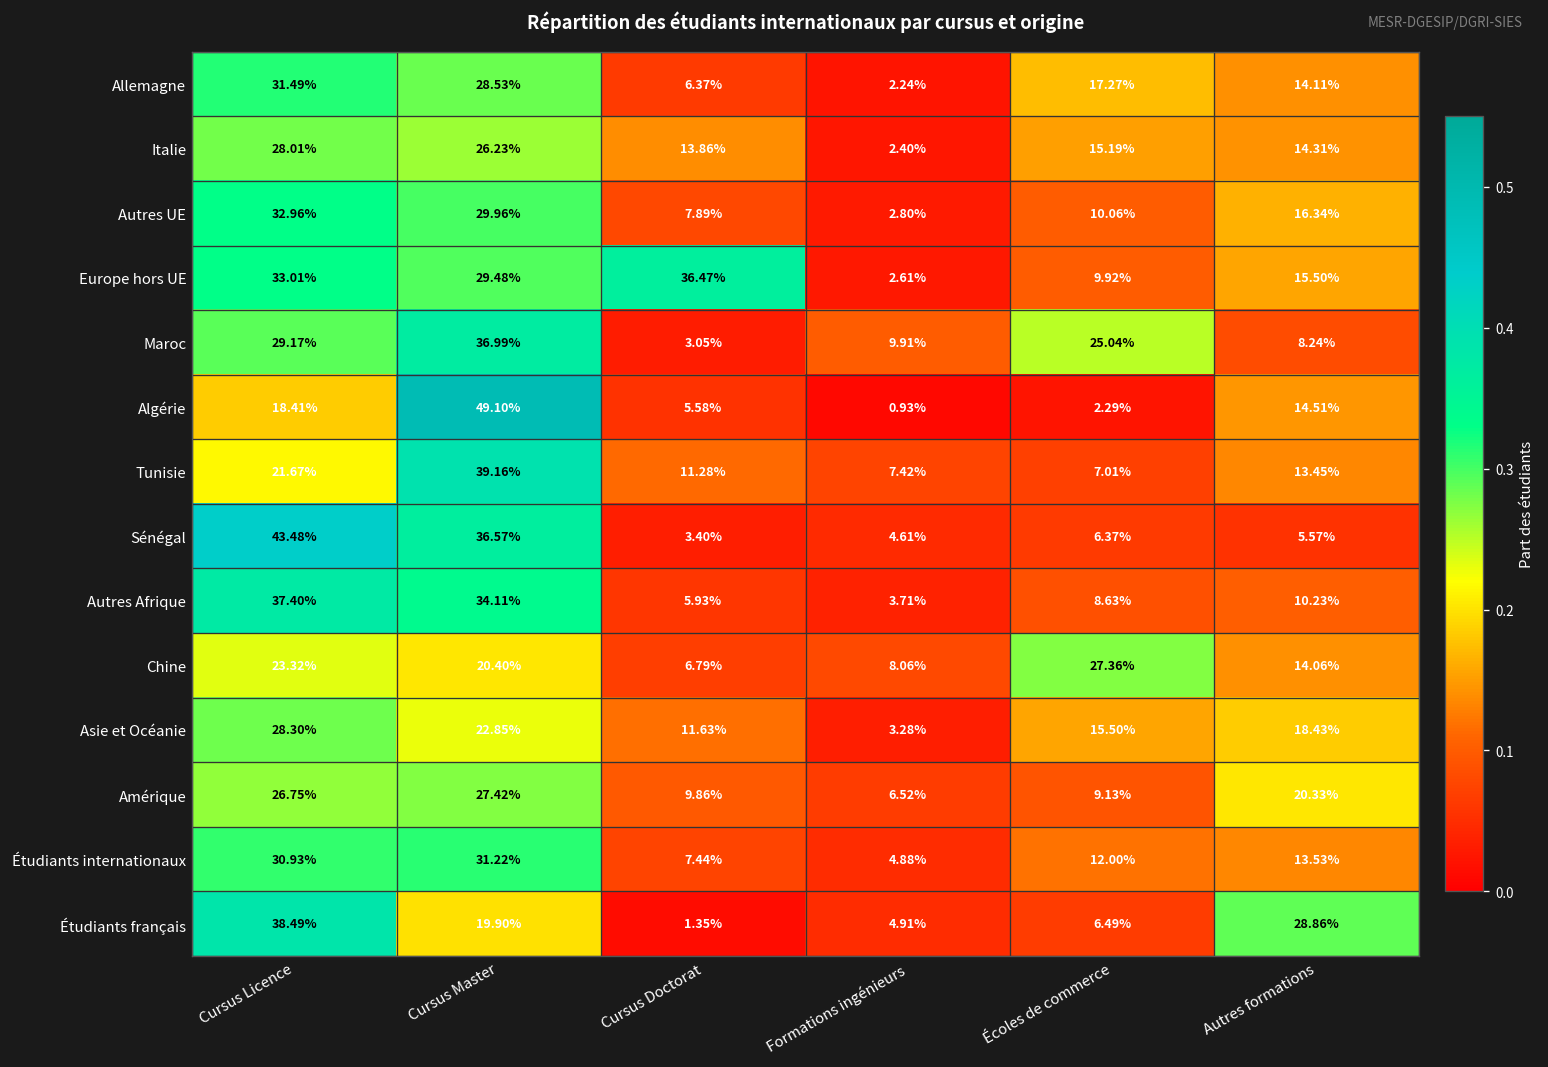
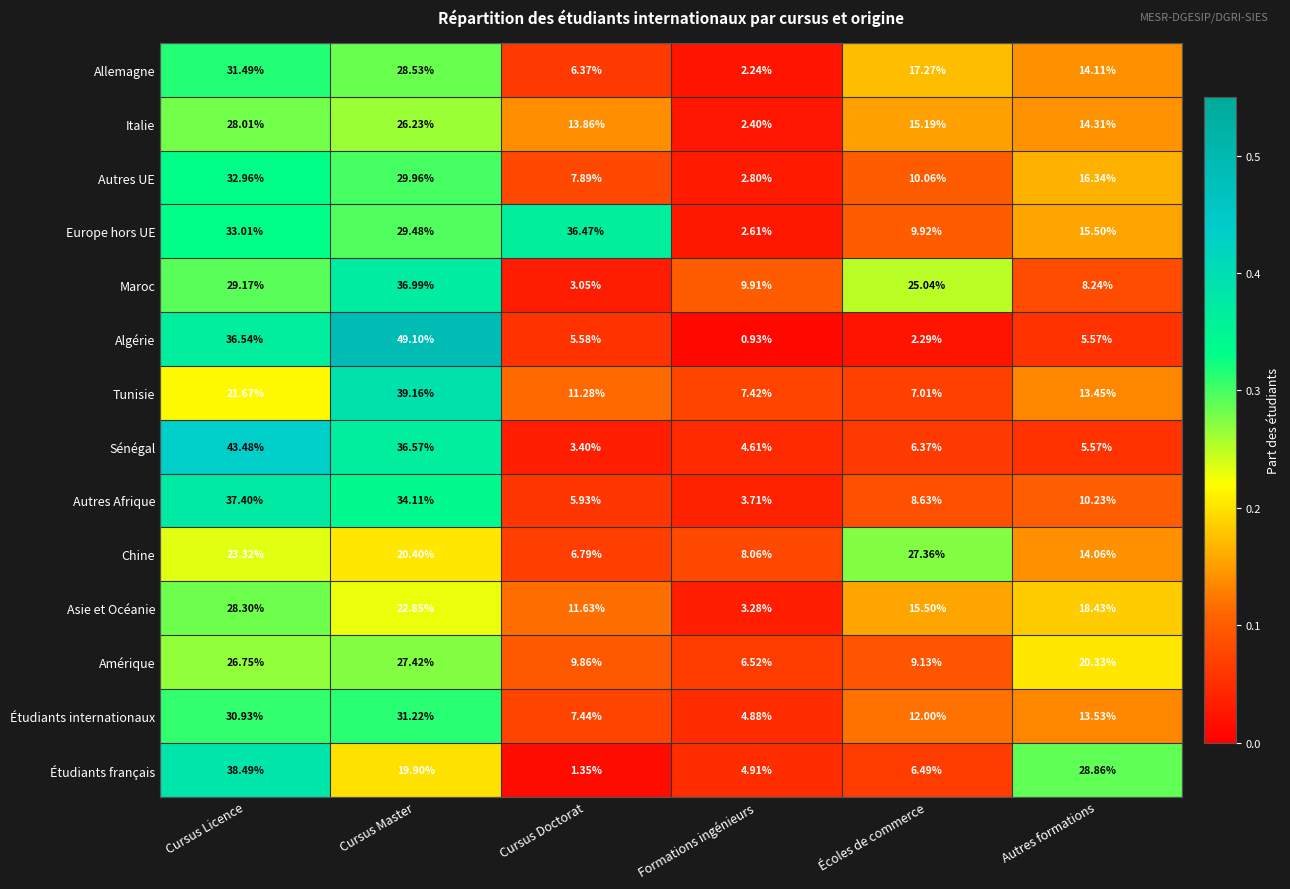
Algérie, Cursus Licence: 18.41% -> 36.54%
Algérie, Autres formations: 14.51% -> 5.57%
